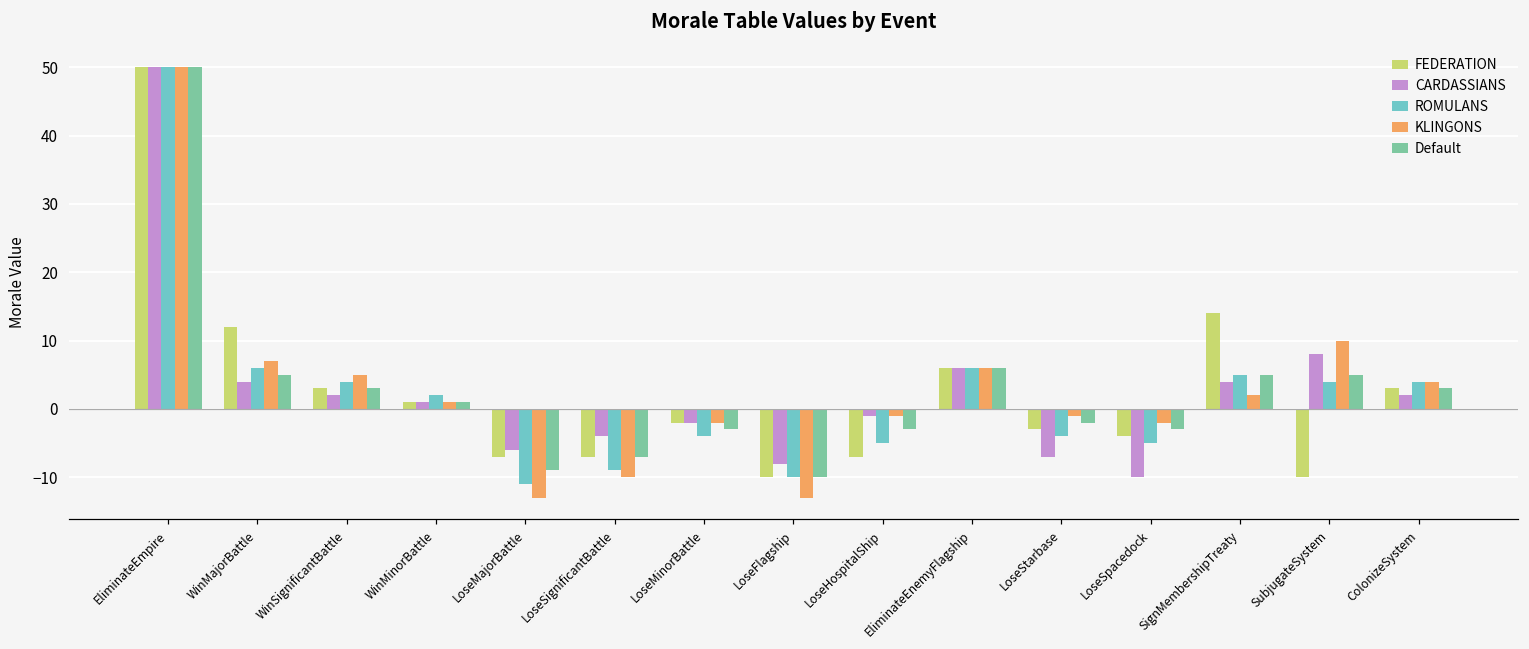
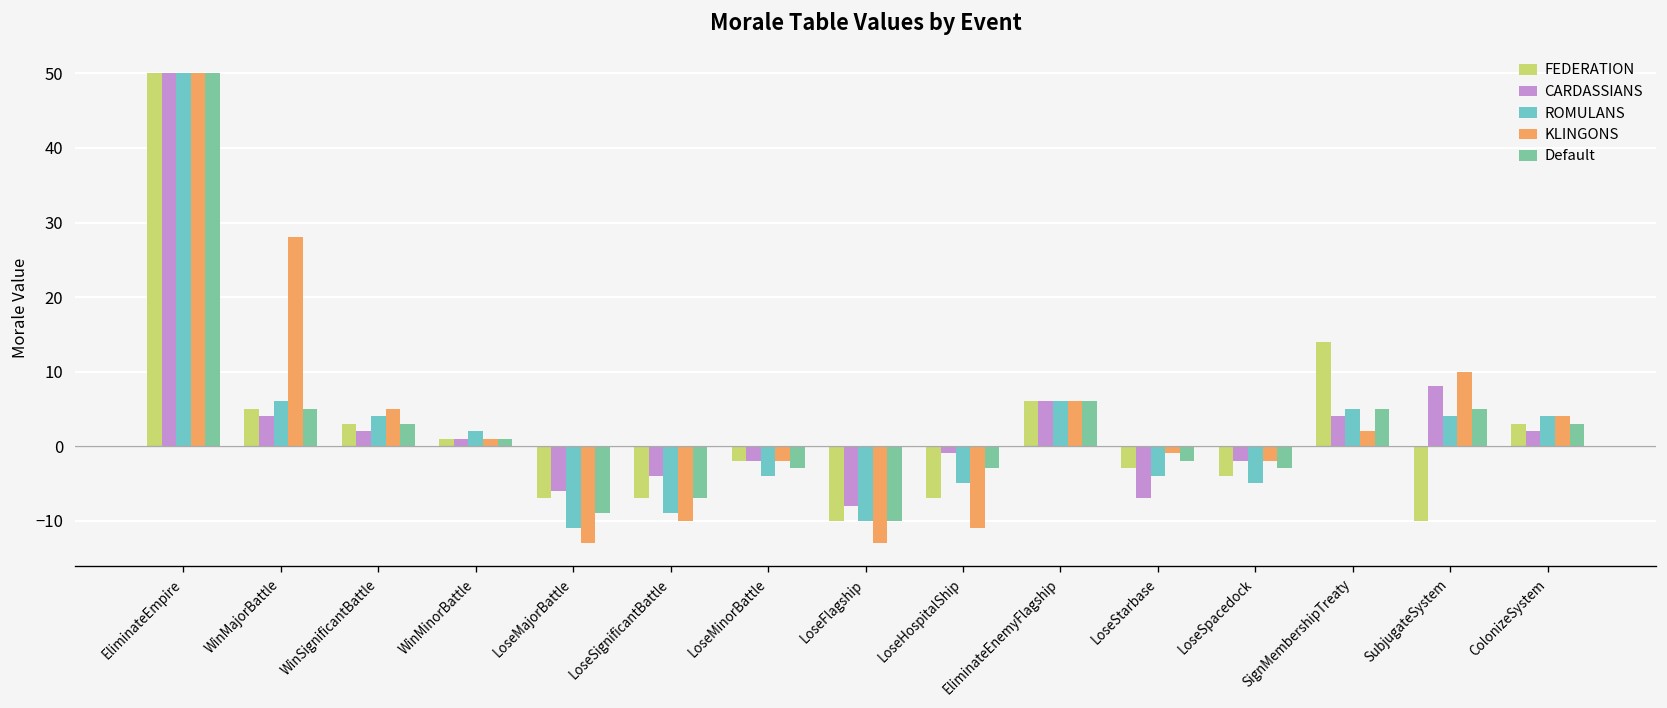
FEDERATION, WinMajorBattle: 12 -> 5
KLINGONS, WinMajorBattle: 7 -> 28
KLINGONS, LoseHospitalShip: -1 -> -11
CARDASSIANS, LoseSpacedock: -10 -> -2
